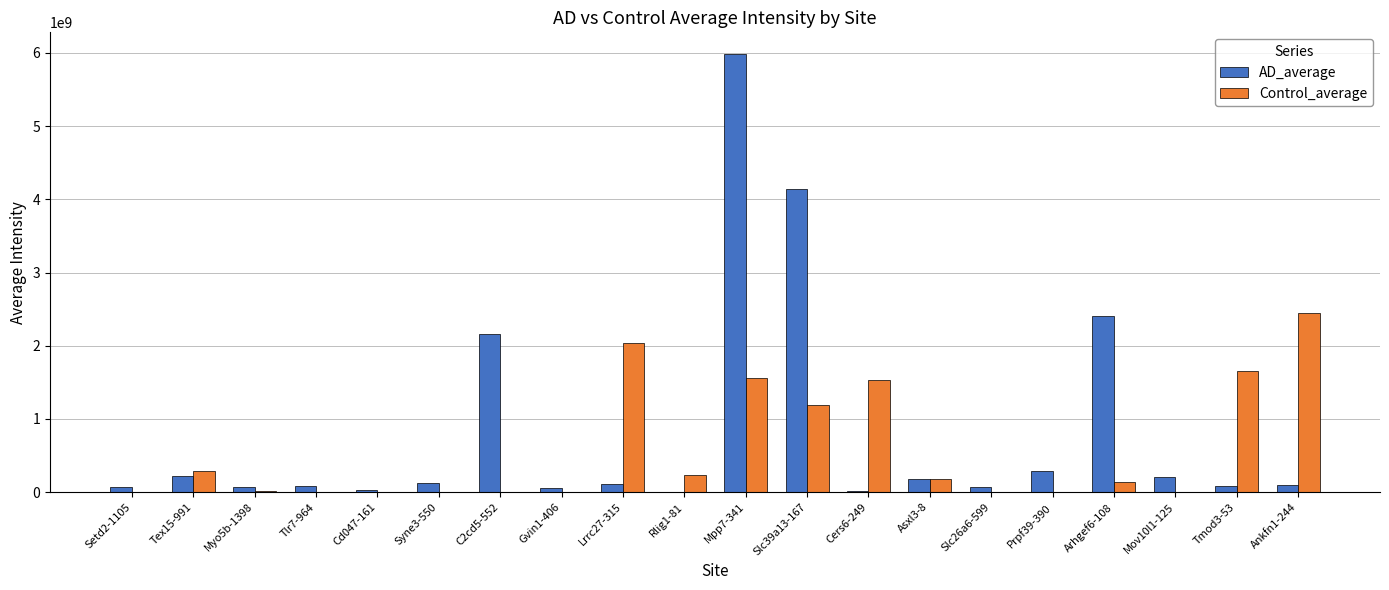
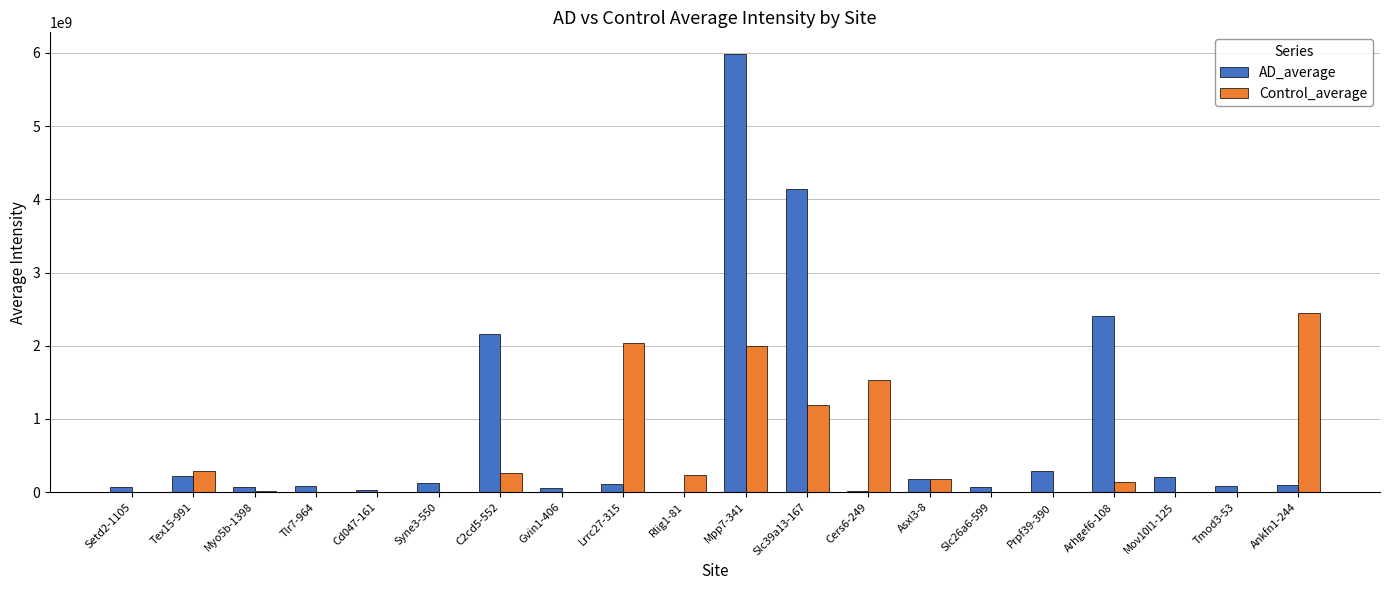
Control_average, C2cd5-552: 0 -> 300000000
Control_average, Mpp7-341: 1600000000 -> 2000000000
Control_average, Tmod3-53: 1700000000 -> 0
